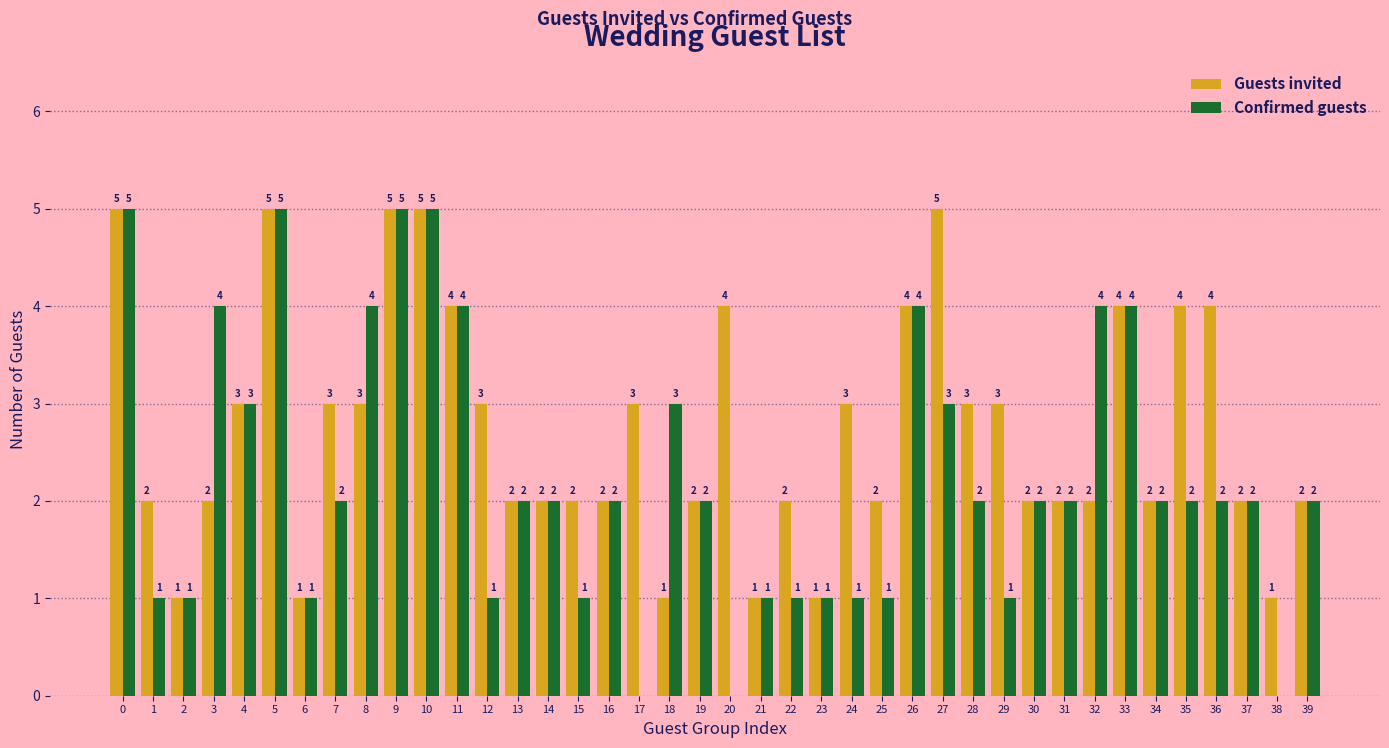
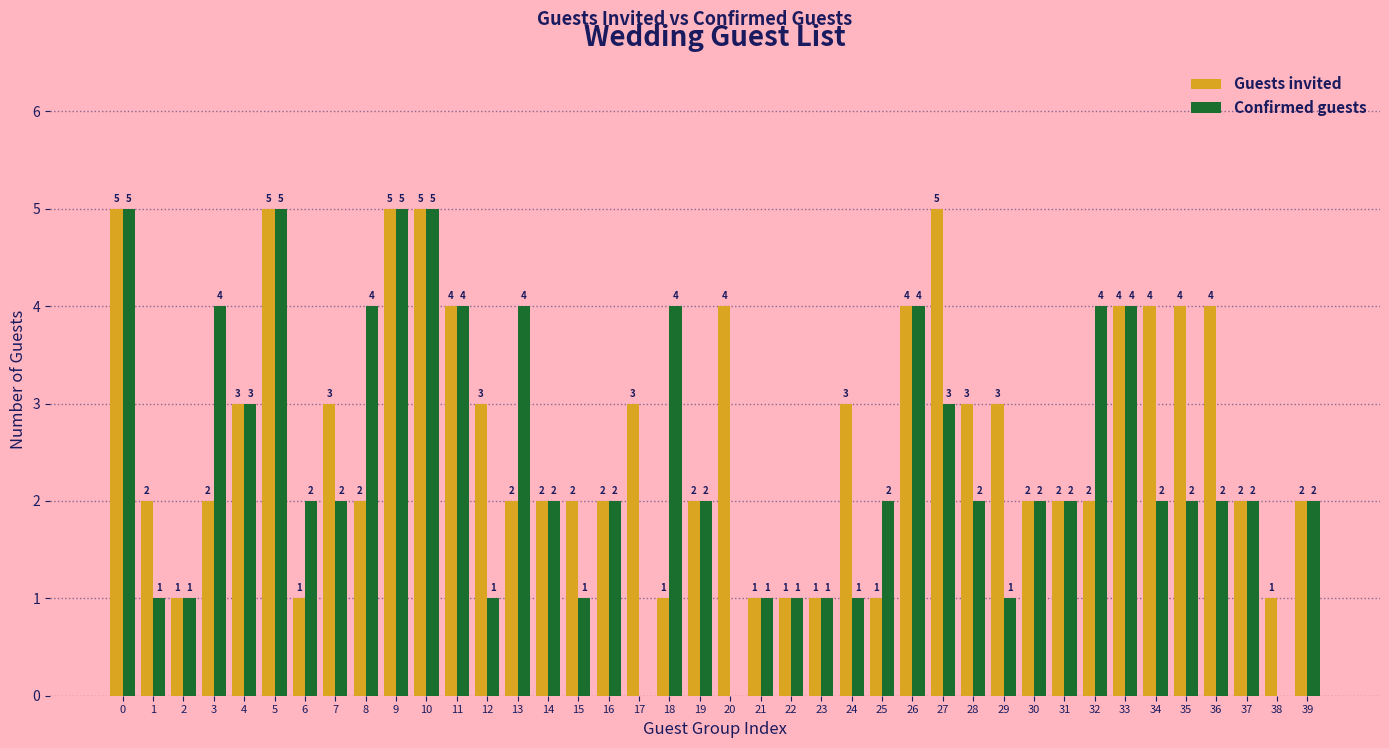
Confirmed guests, 6: 1 -> 2
Guests invited, 8: 3 -> 2
Confirmed guests, 13: 2 -> 4
Confirmed guests, 18: 3 -> 4
Guests invited, 22: 2 -> 1
Guests invited, 25: 2 -> 1
Confirmed guests, 25: 1 -> 2
Guests invited, 34: 2 -> 4
